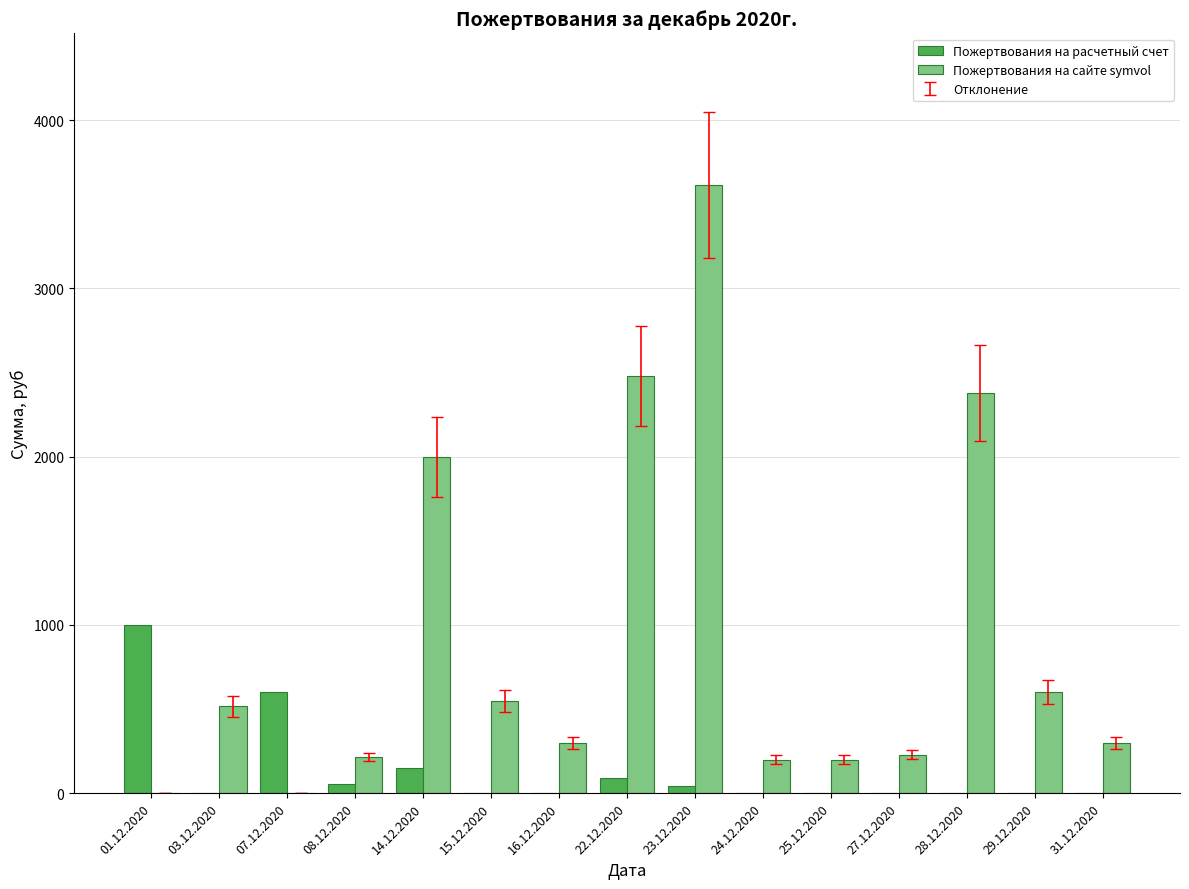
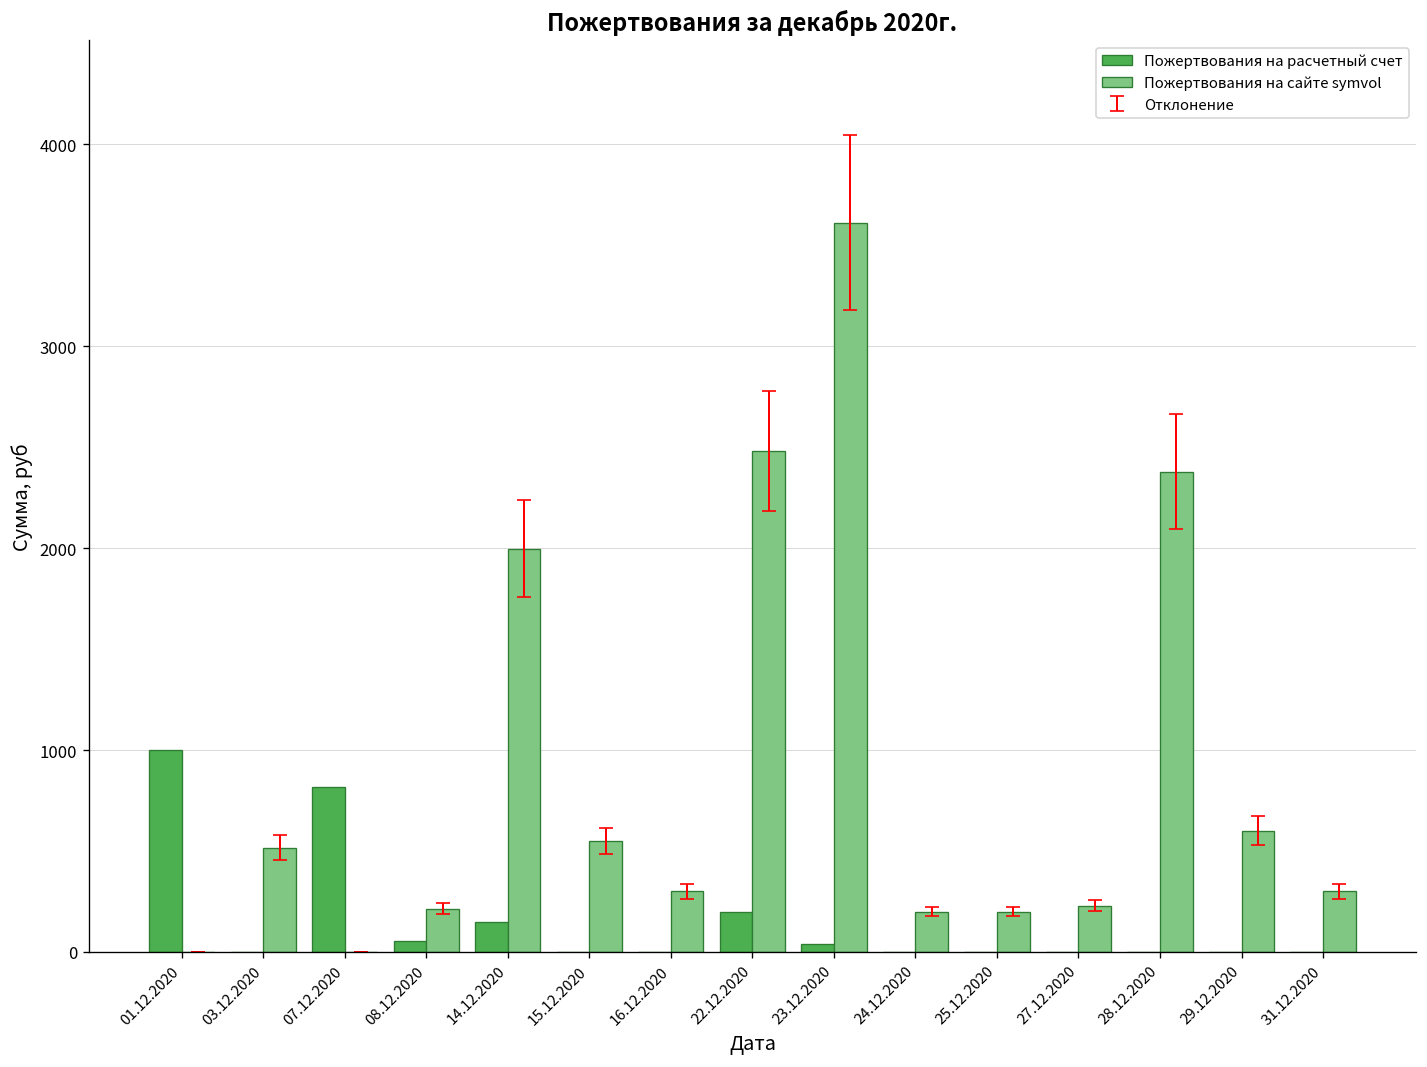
Пожертвования на расчетный счет, 07.12.2020: 600 -> 820
Пожертвования на расчетный счет, 22.12.2020: 90 -> 200
